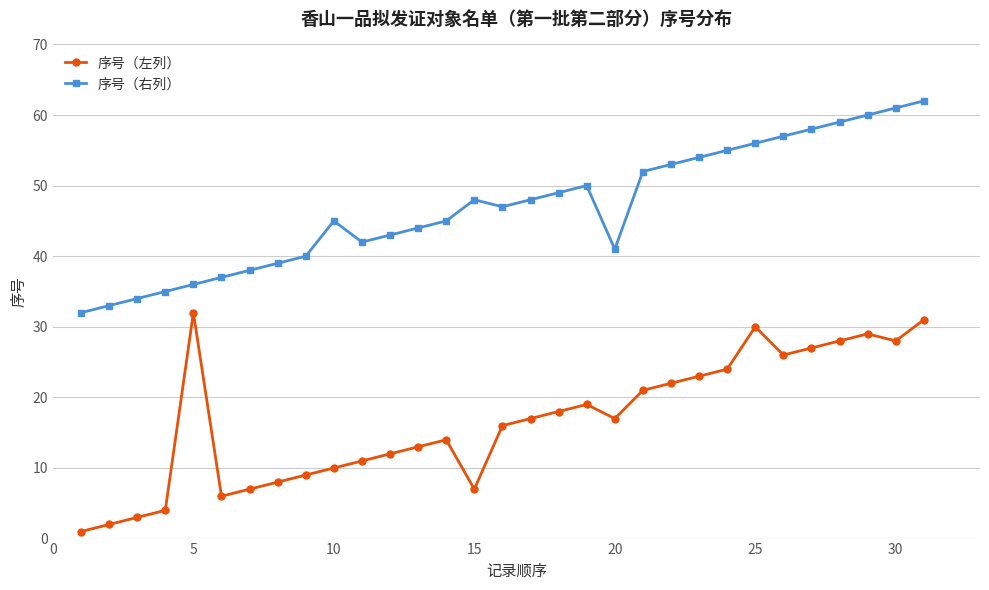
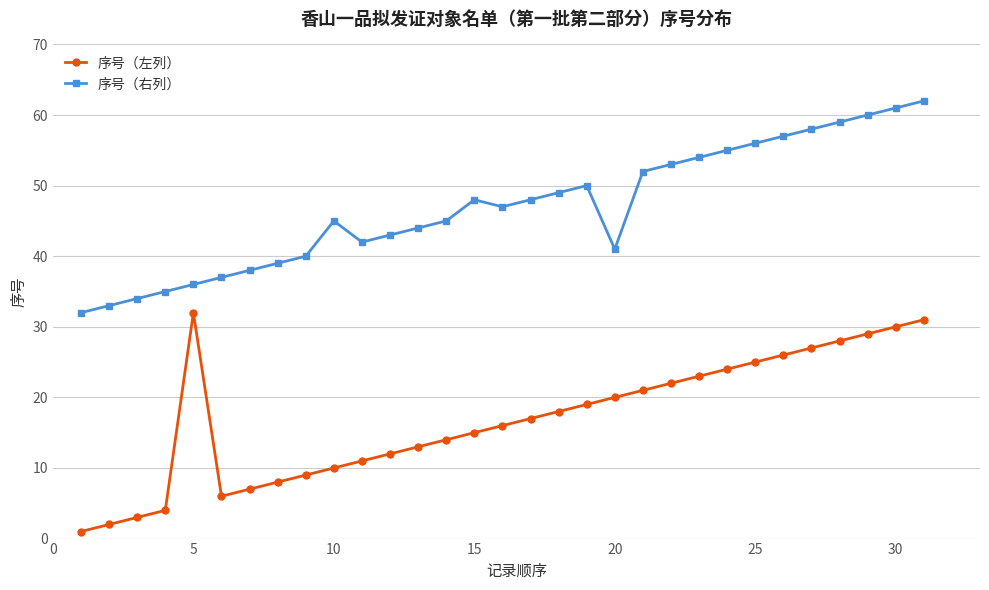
序号（左列）, 15: 7 -> 15
序号（左列）, 20: 17 -> 20
序号（左列）, 25: 30 -> 25
序号（左列）, 30: 28 -> 30
